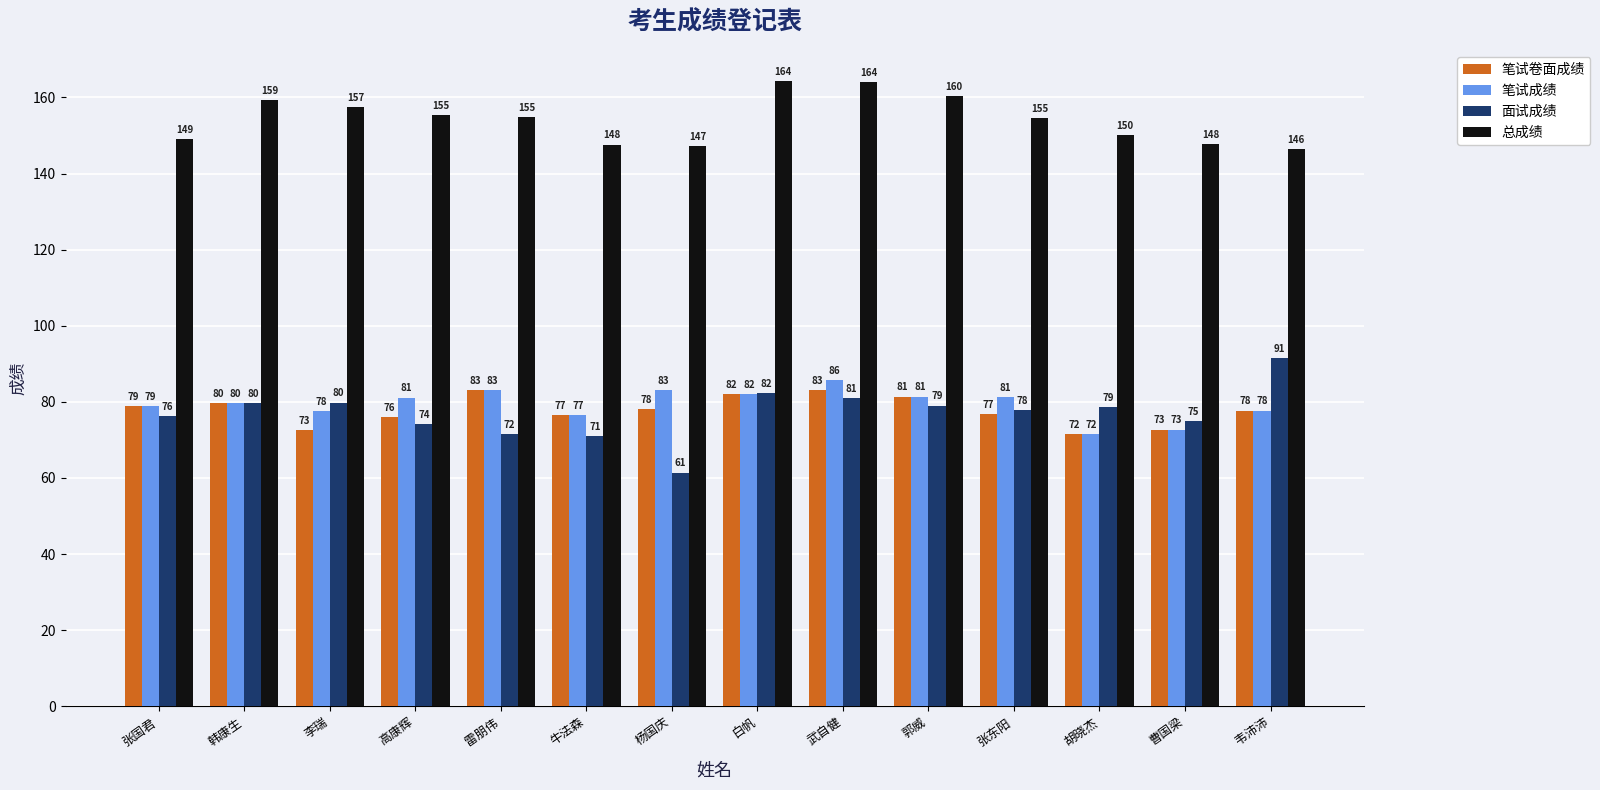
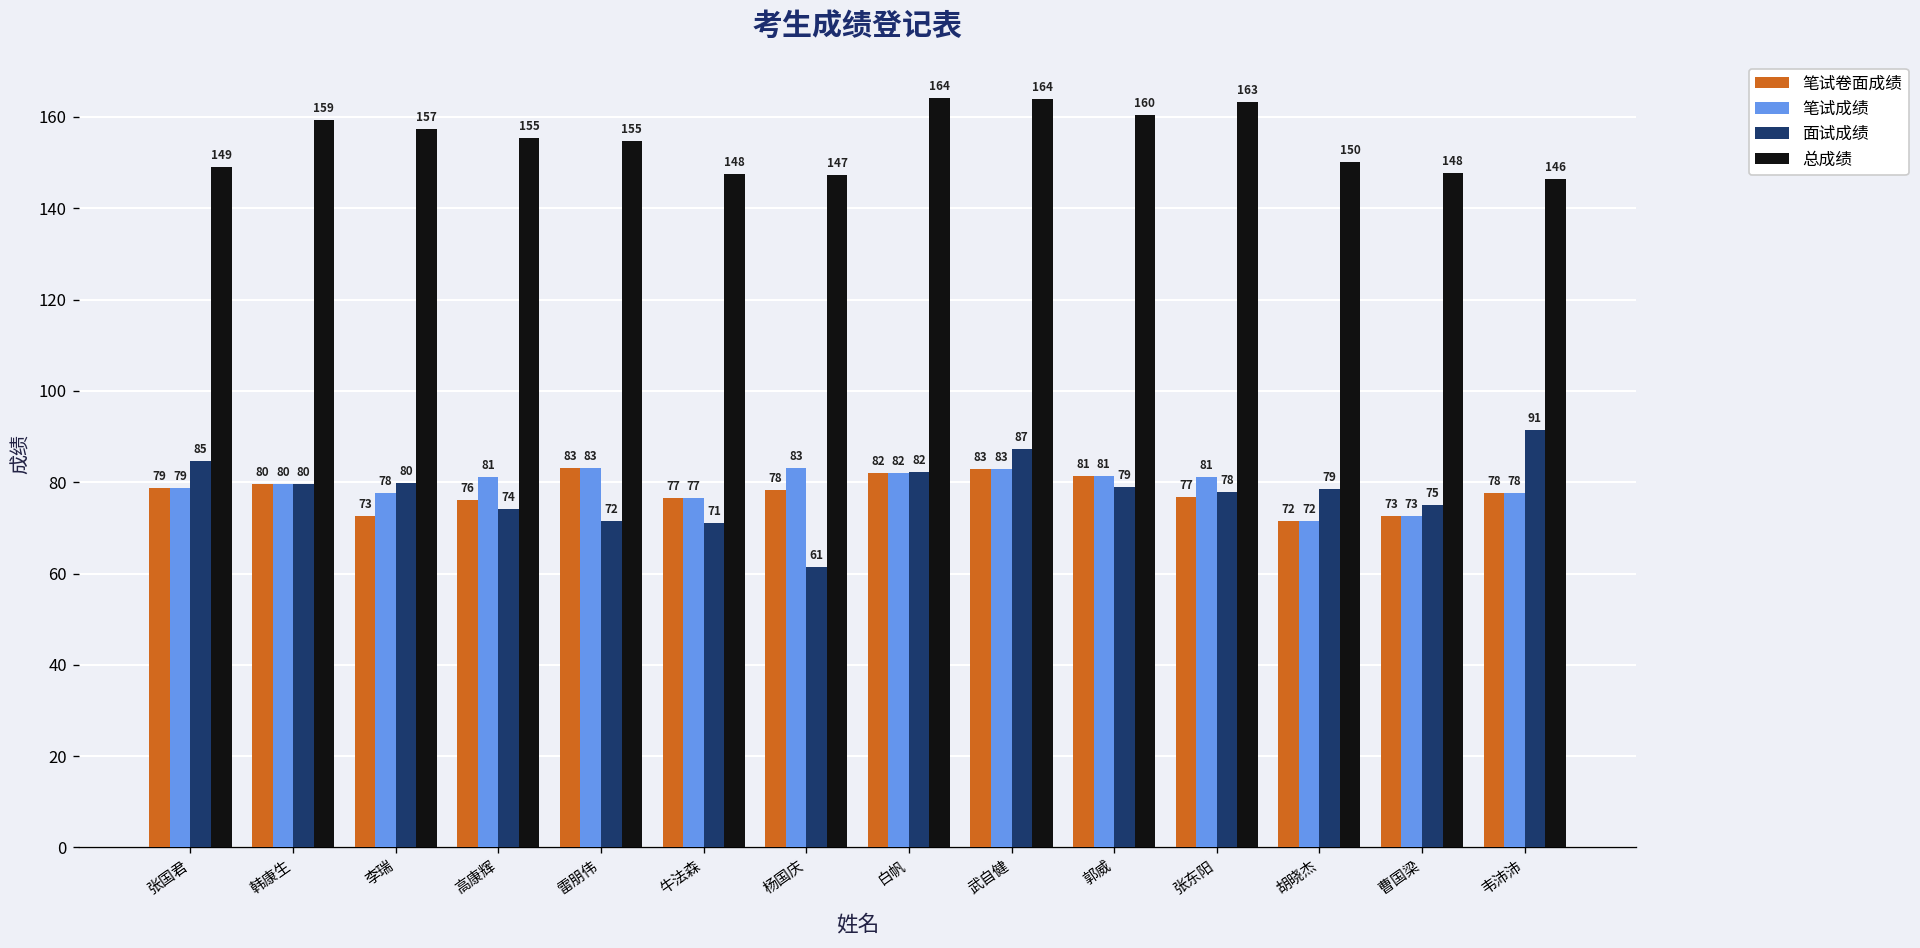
面试成绩, 张国君: 76 -> 85
笔试成绩, 武自健: 86 -> 83
面试成绩, 武自健: 81 -> 87
总成绩, 张东阳: 155 -> 163
